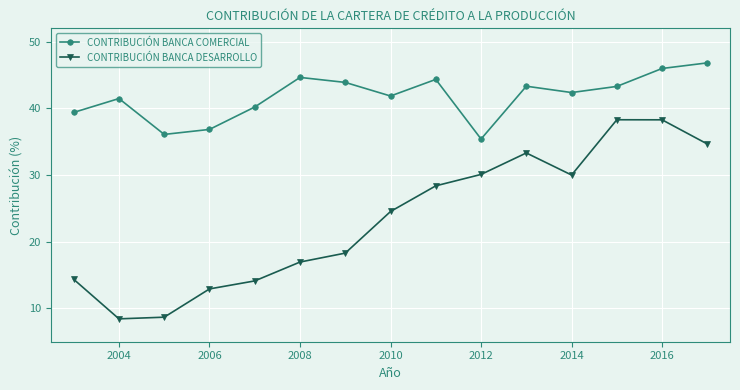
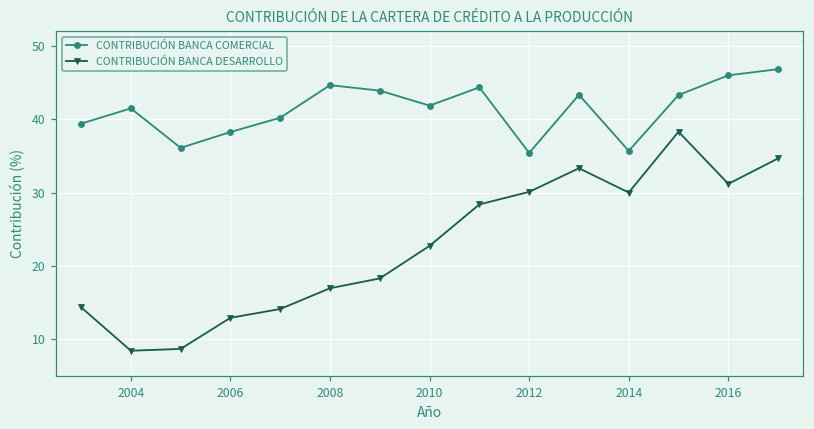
CONTRIBUCIÓN BANCA COMERCIAL, 2006: 37 -> 38
CONTRIBUCIÓN BANCA DESARROLLO, 2010: 25 -> 23
CONTRIBUCIÓN BANCA COMERCIAL, 2014: 42 -> 36
CONTRIBUCIÓN BANCA DESARROLLO, 2016: 38 -> 31
